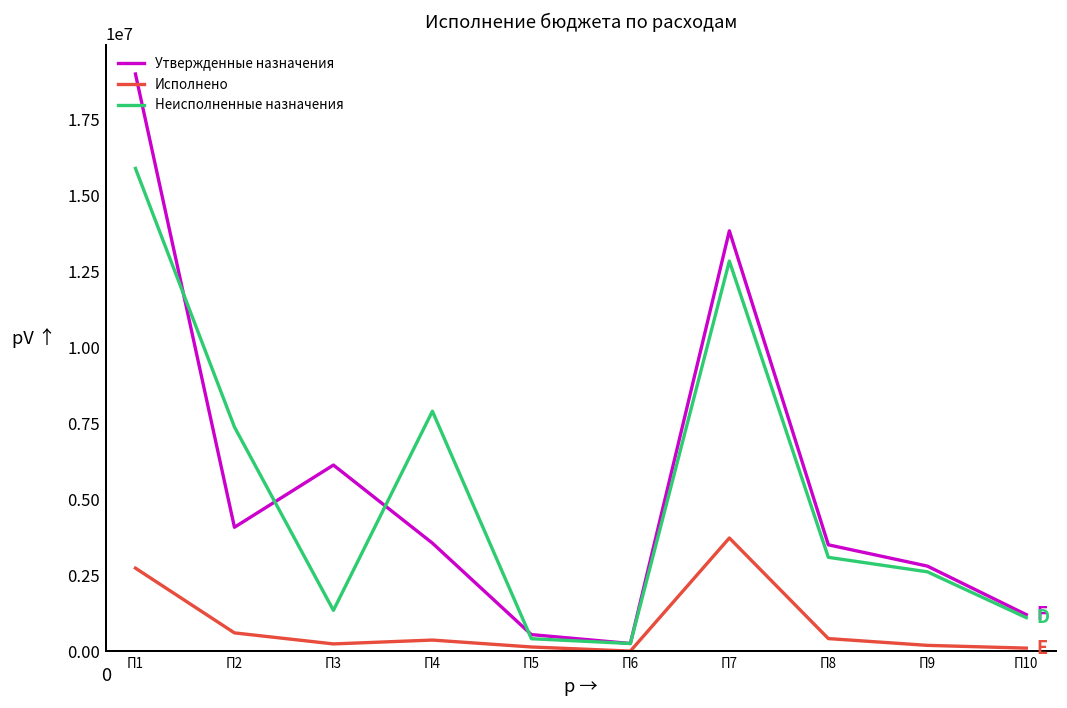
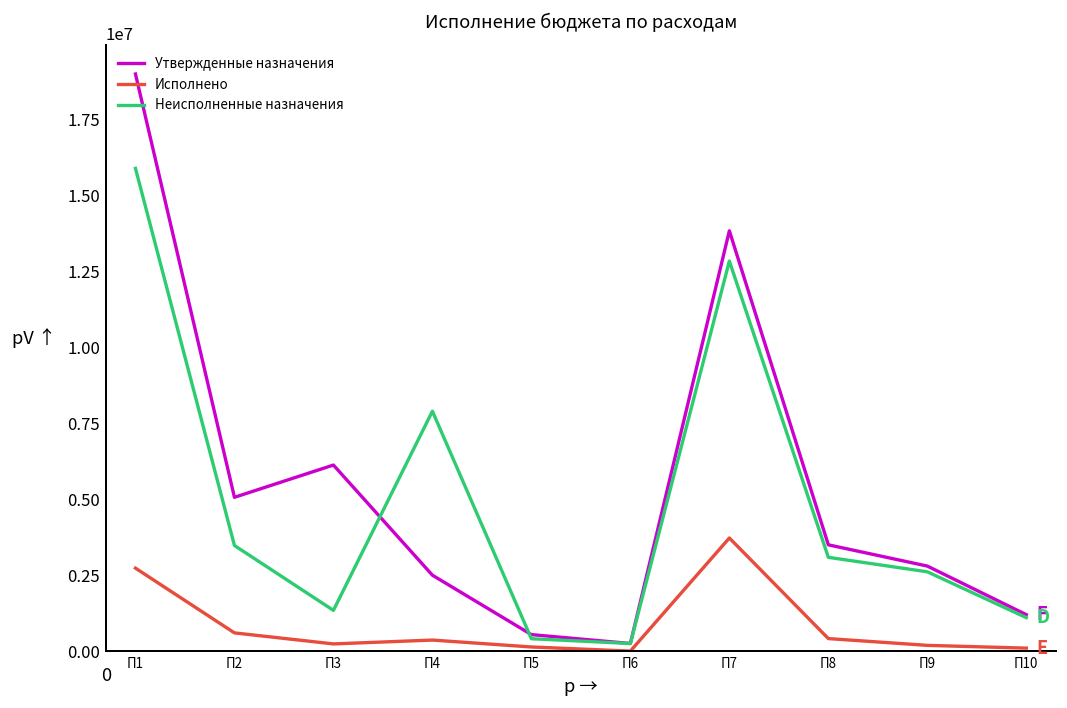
Утвержденные назначения, П2: 4100000 -> 5100000
Неисполненные назначения, П2: 7400000 -> 3500000
Утвержденные назначения, П4: 3600000 -> 2500000
